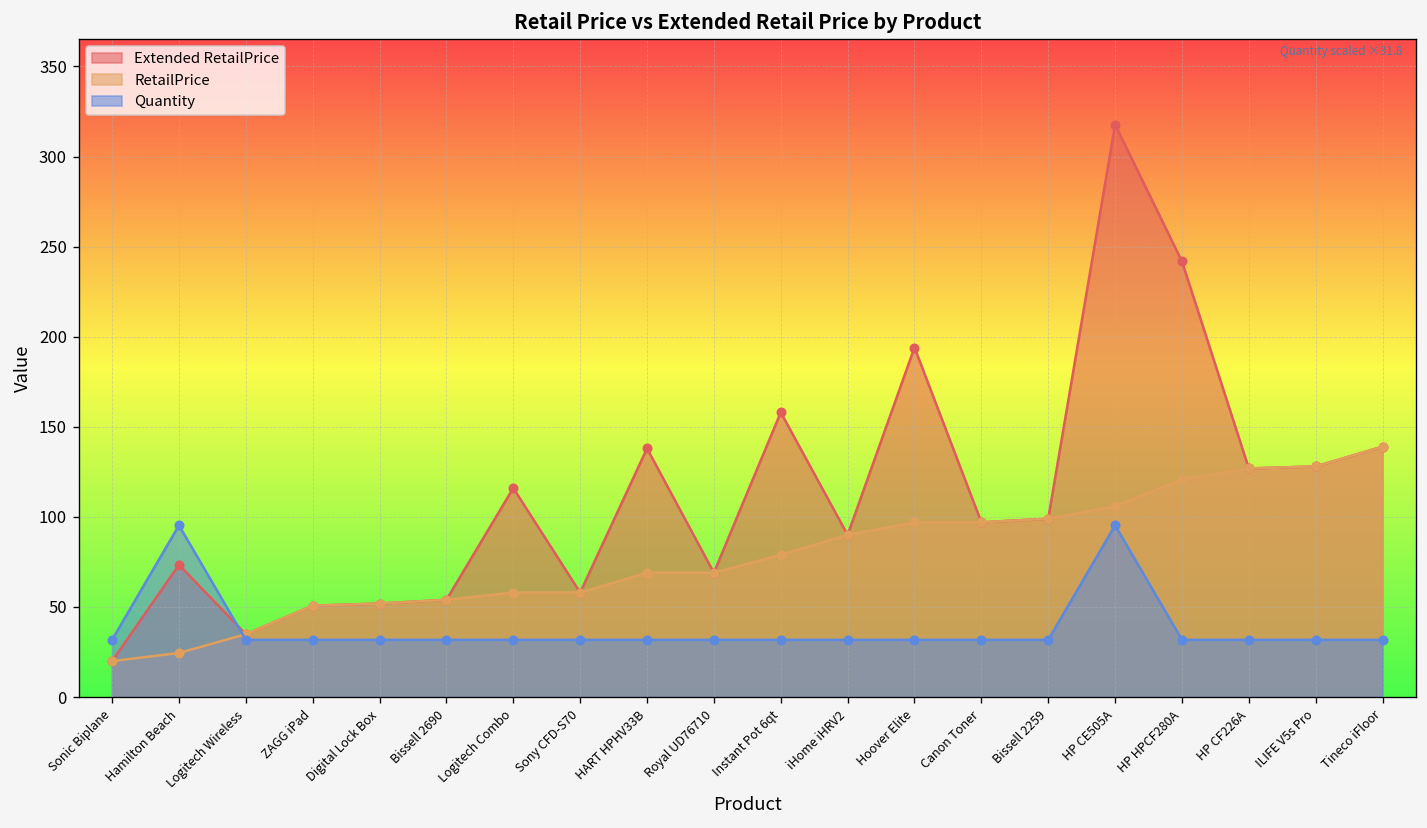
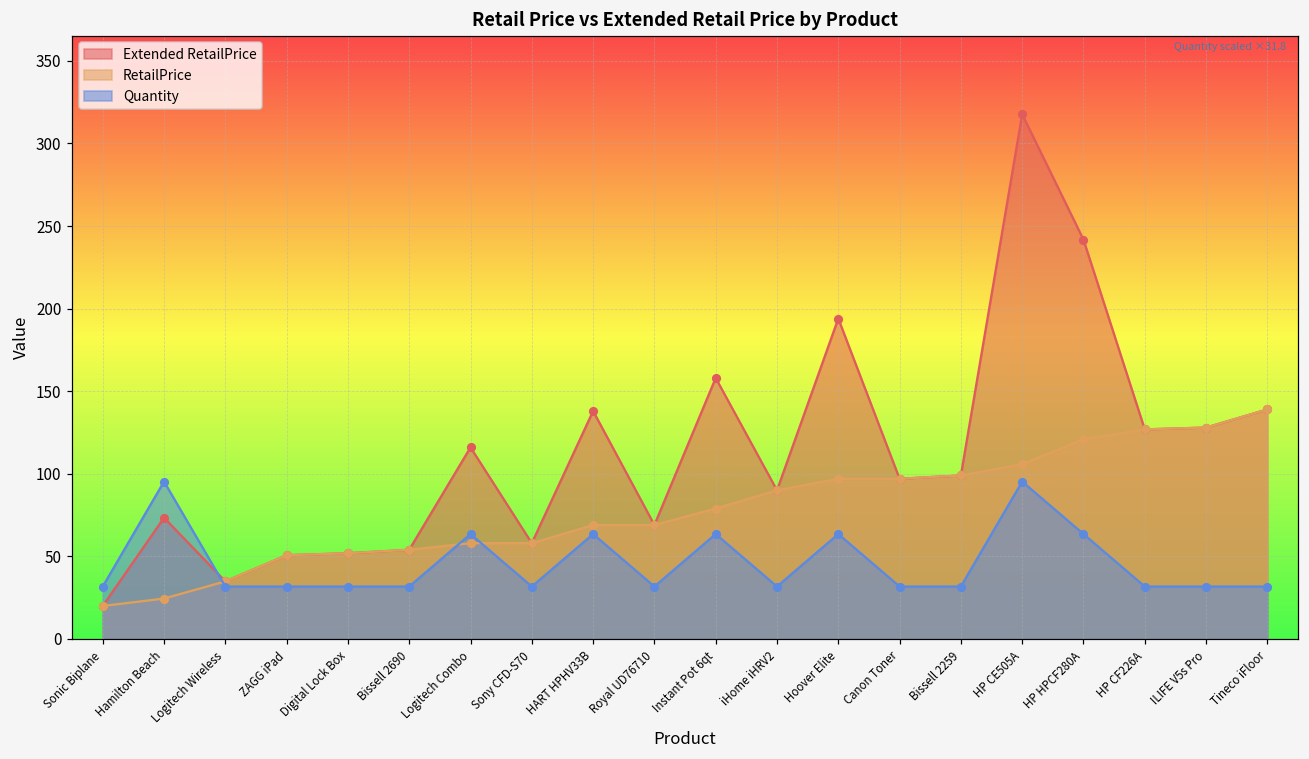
Quantity, Logitech Combo: 32 -> 64
Quantity, HART HPHV33B: 32 -> 64
Quantity, Instant Pot 6qt: 32 -> 64
Quantity, Hoover Elite: 32 -> 64
Quantity, HP HPCF280A: 32 -> 64
